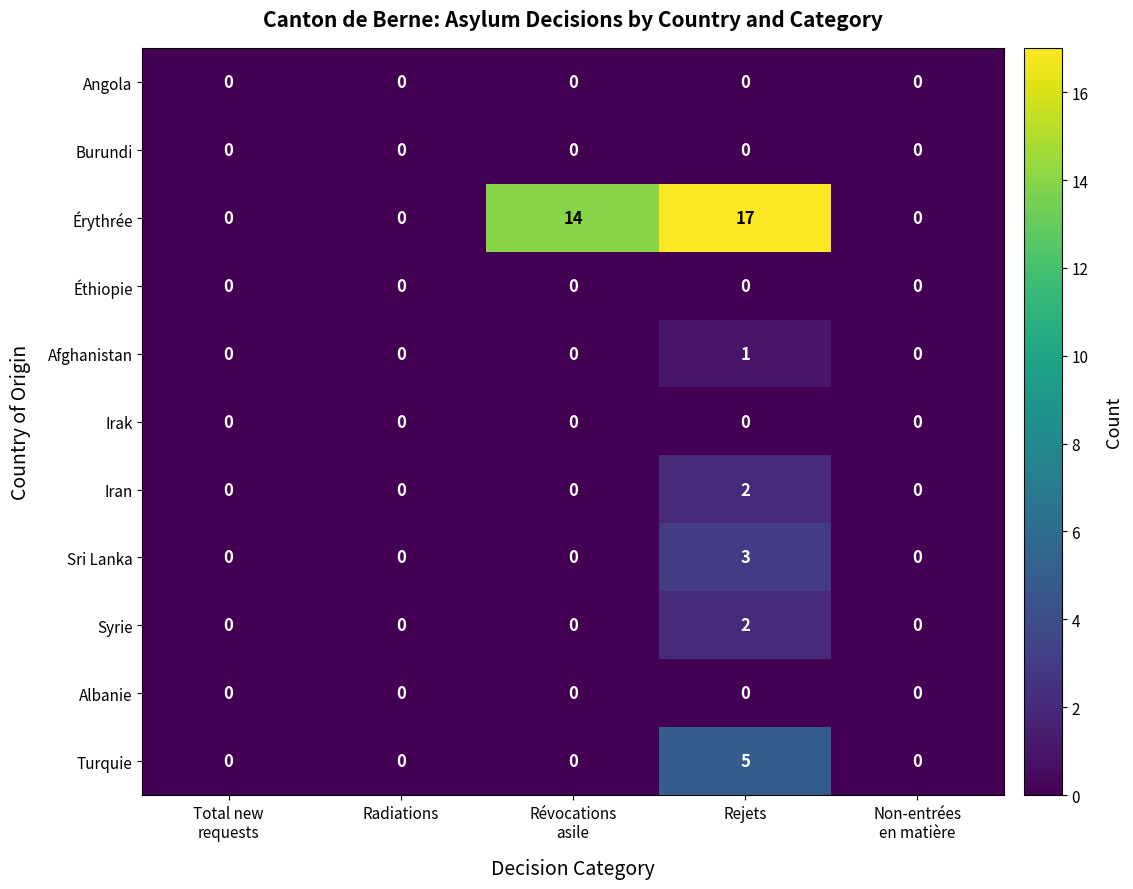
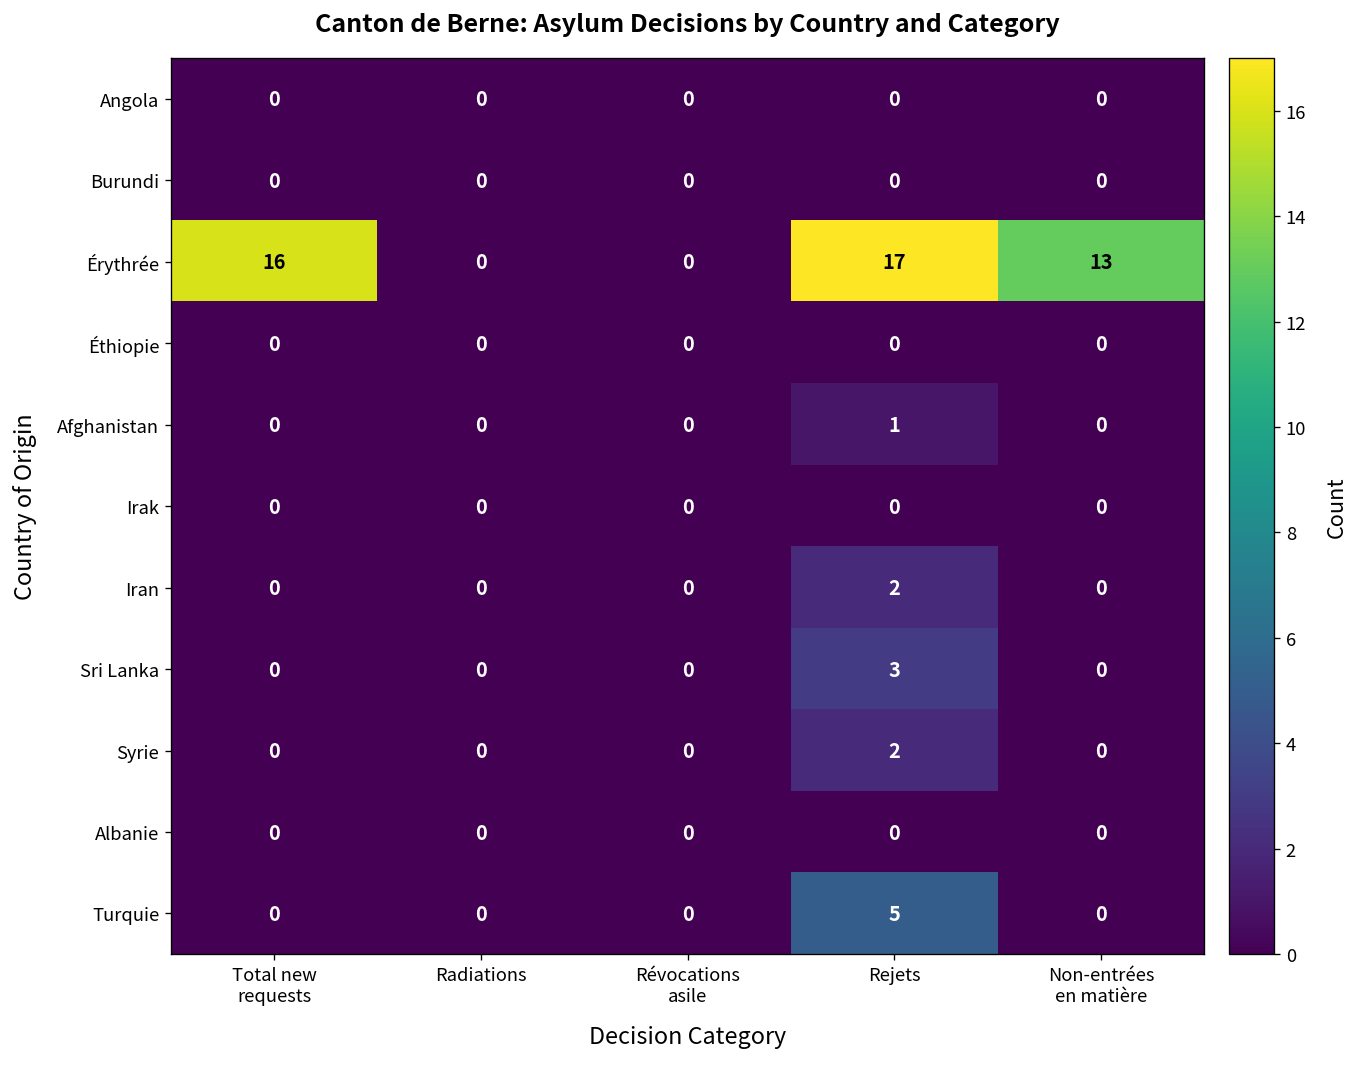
Érythrée, Total new requests: 0 -> 16
Érythrée, Révocations asile: 14 -> 0
Érythrée, Non-entrées en matière: 0 -> 13
